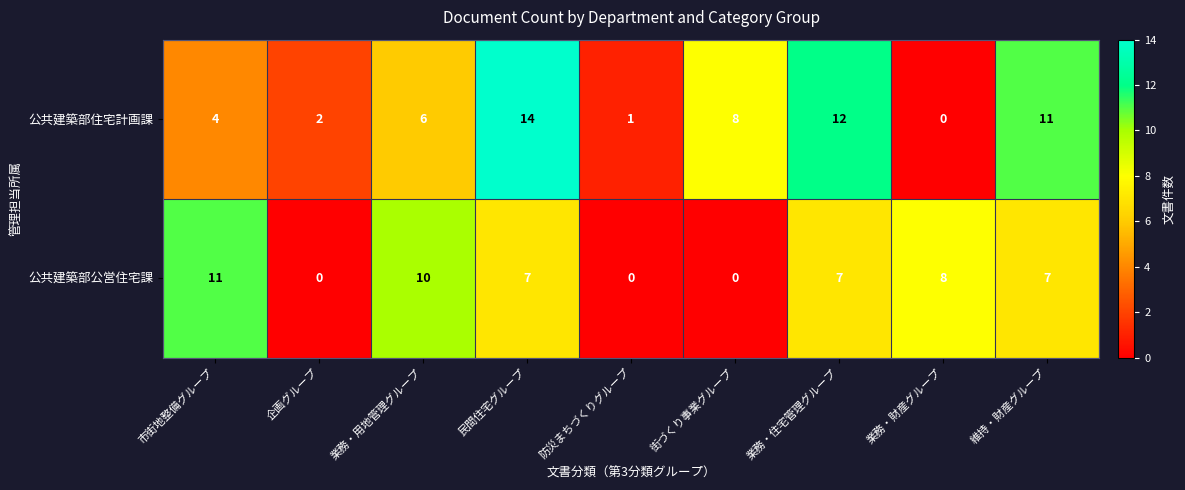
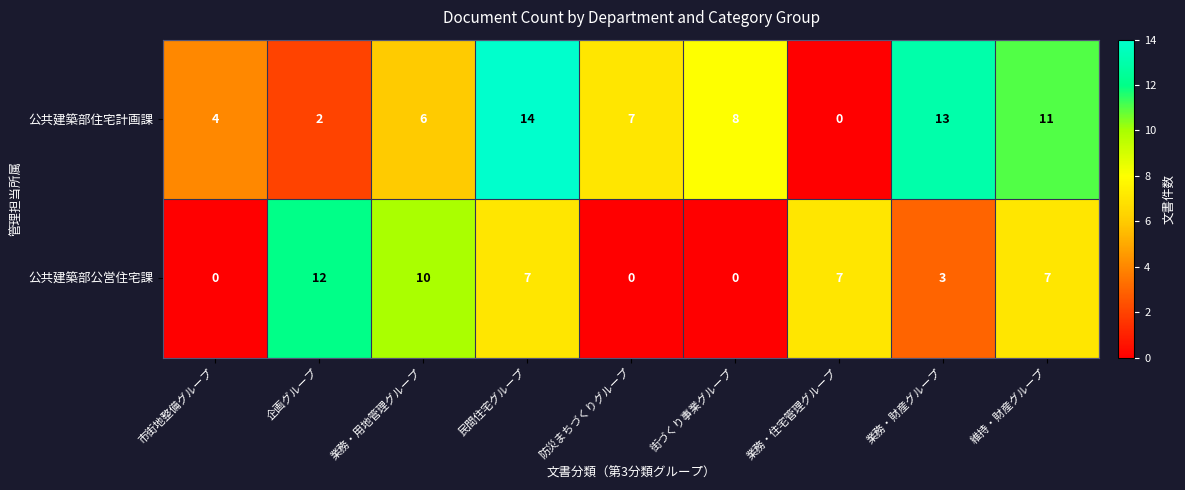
公共建築部住宅計画課, 防災まちづくりグループ: 1 -> 7
公共建築部住宅計画課, 業務・住宅管理グループ: 12 -> 0
公共建築部住宅計画課, 業務・財産グループ: 0 -> 13
公共建築部公営住宅課, 市街地整備グループ: 11 -> 0
公共建築部公営住宅課, 企画グループ: 0 -> 12
公共建築部公営住宅課, 業務・財産グループ: 8 -> 3
